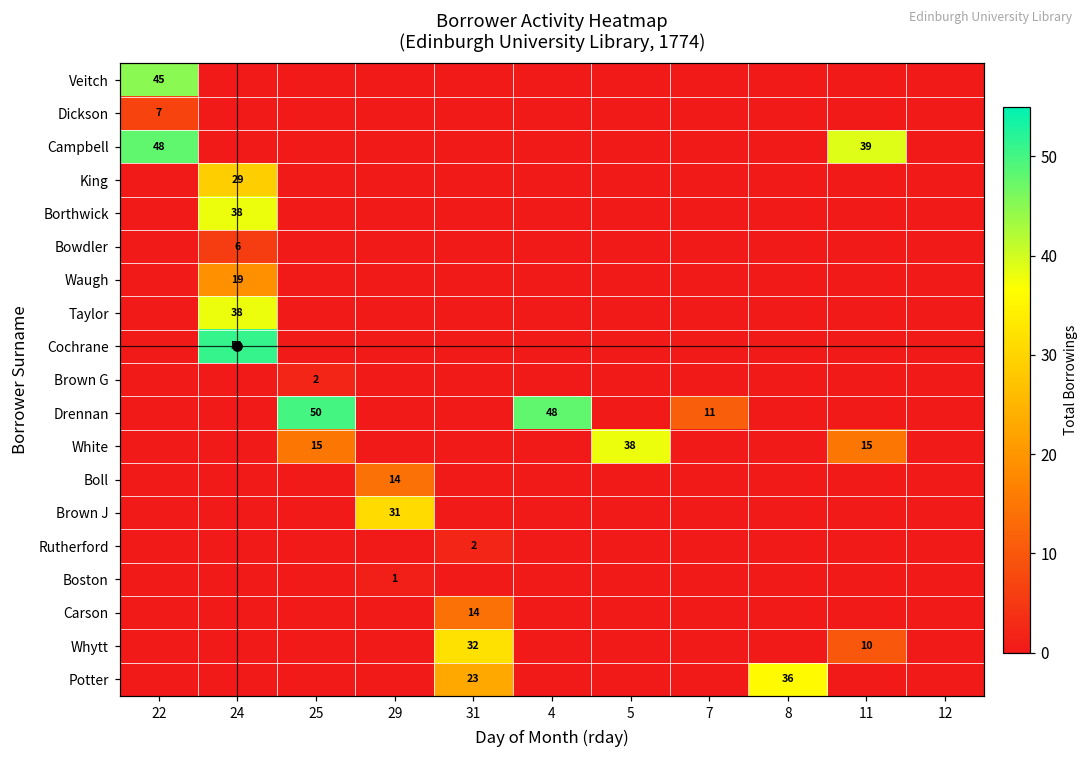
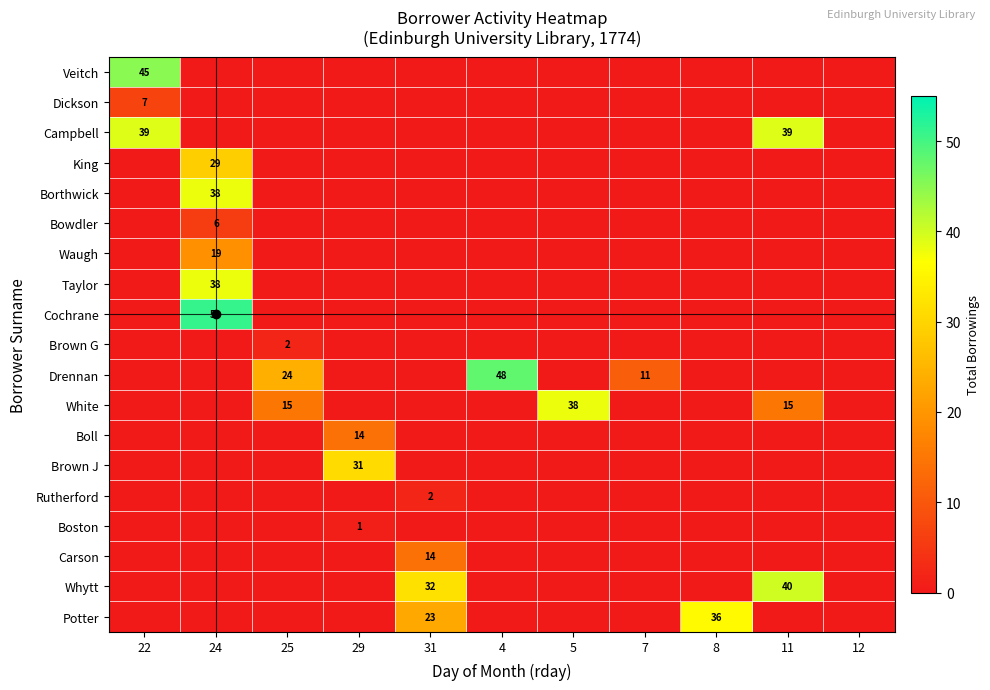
Campbell, 22: 48 -> 39
Drennan, 25: 50 -> 24
Whytt, 11: 10 -> 40
